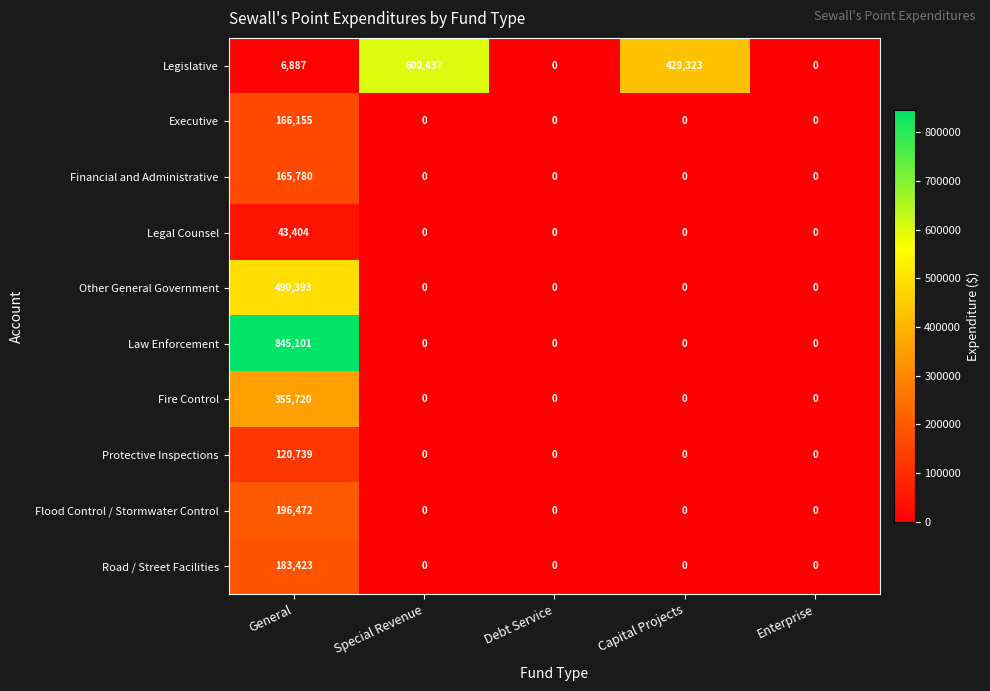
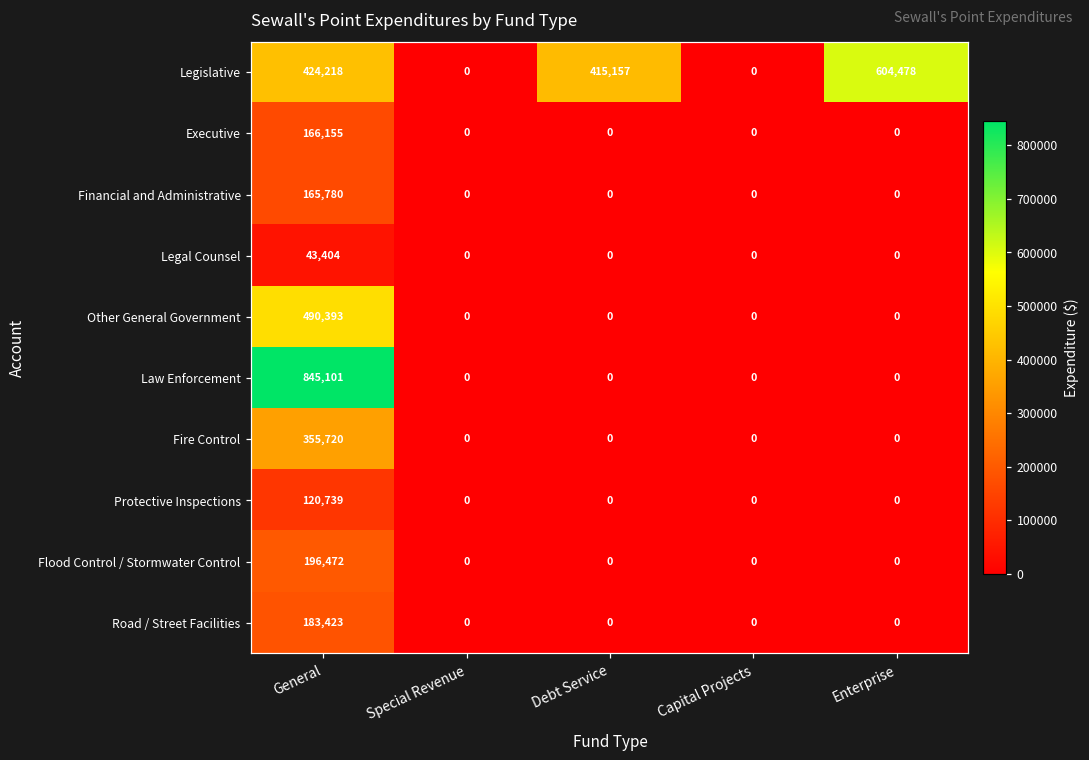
Legislative, General: 6,887 -> 424,218
Legislative, Special Revenue: 600,437 -> 0
Legislative, Debt Service: 0 -> 415,157
Legislative, Capital Projects: 429,323 -> 0
Legislative, Enterprise: 0 -> 604,478
